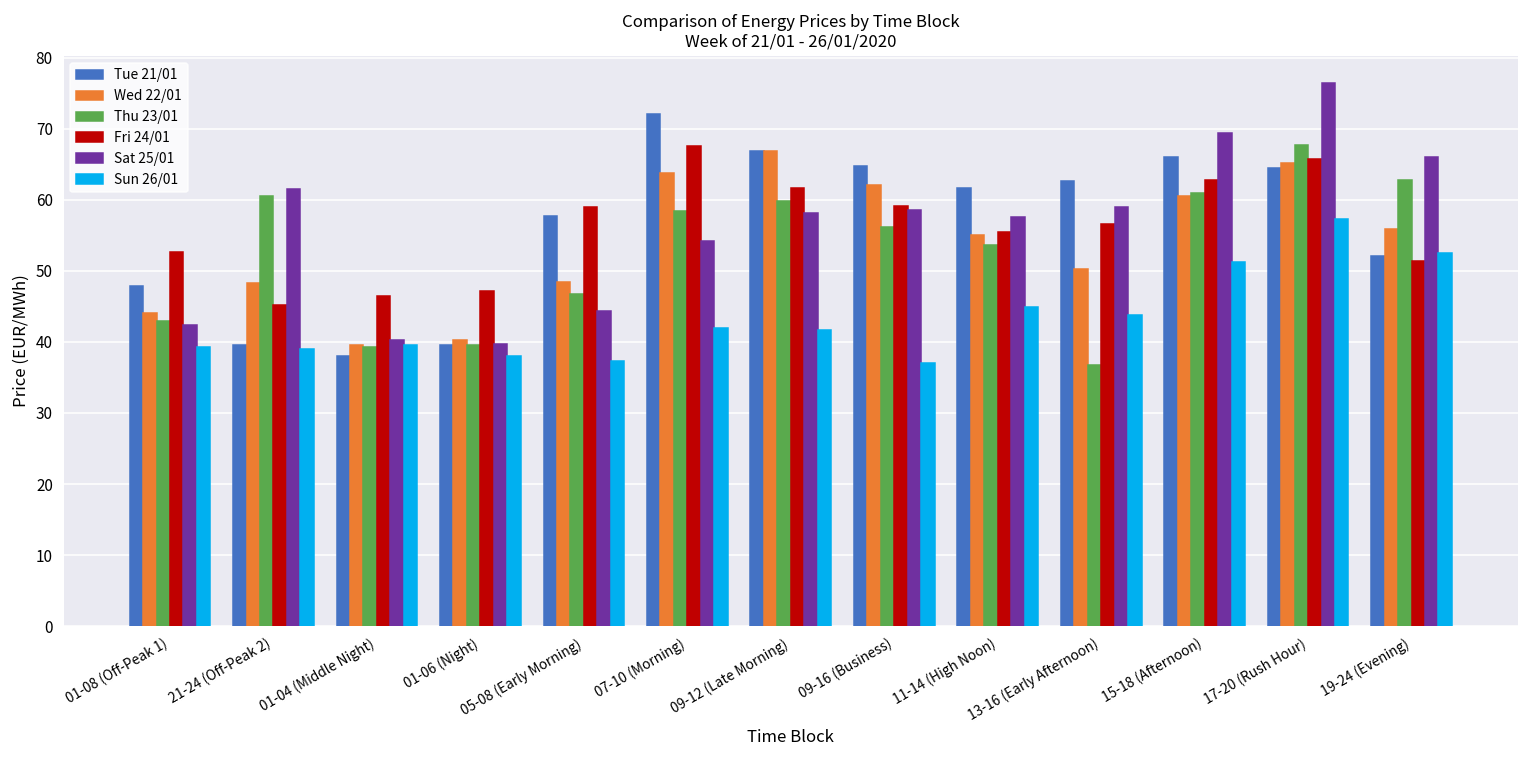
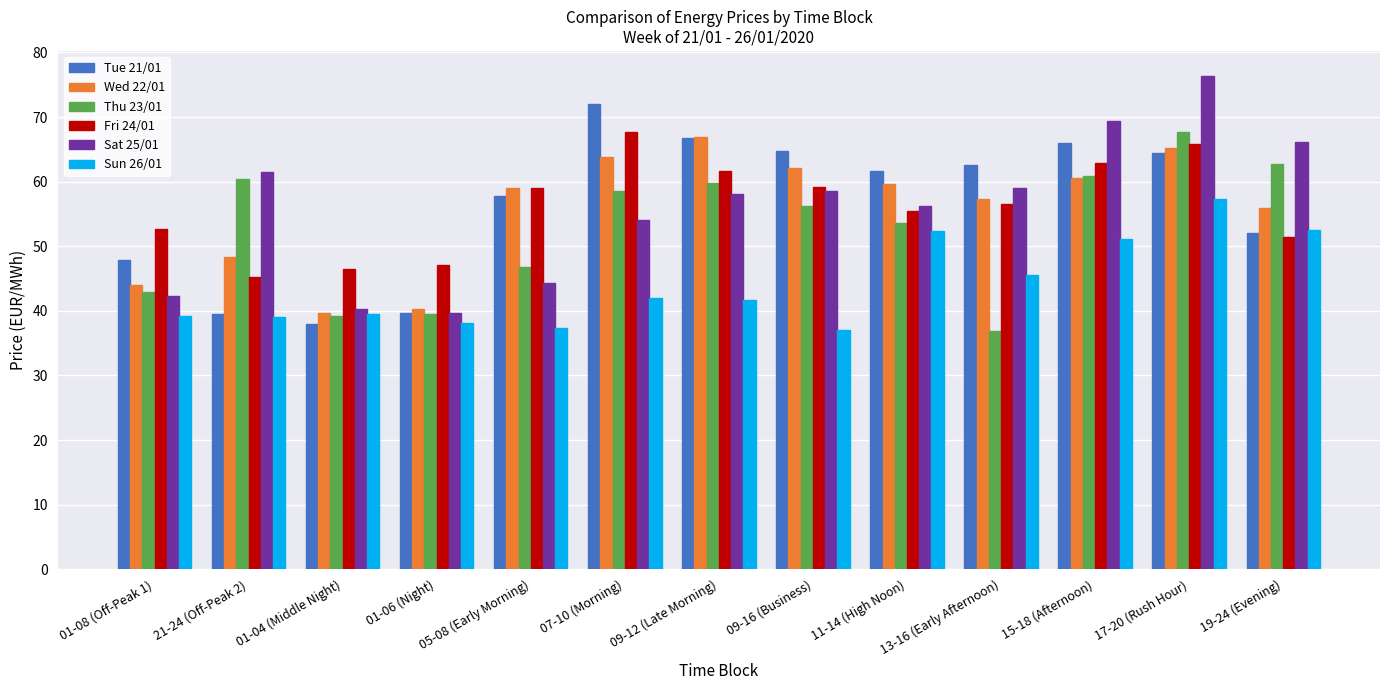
Wed 22/01, 05-08 (Early Morning): 48 -> 59
Wed 22/01, 11-14 (High Noon): 55 -> 60
Sat 25/01, 11-14 (High Noon): 58 -> 56
Sun 26/01, 11-14 (High Noon): 45 -> 52
Wed 22/01, 13-16 (Early Afternoon): 50 -> 57
Sun 26/01, 13-16 (Early Afternoon): 44 -> 46
